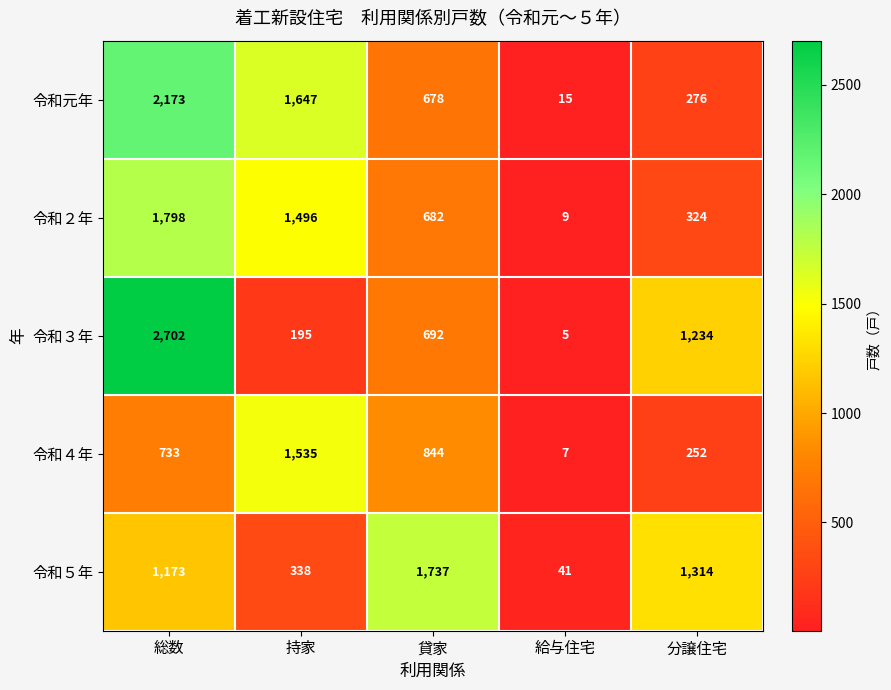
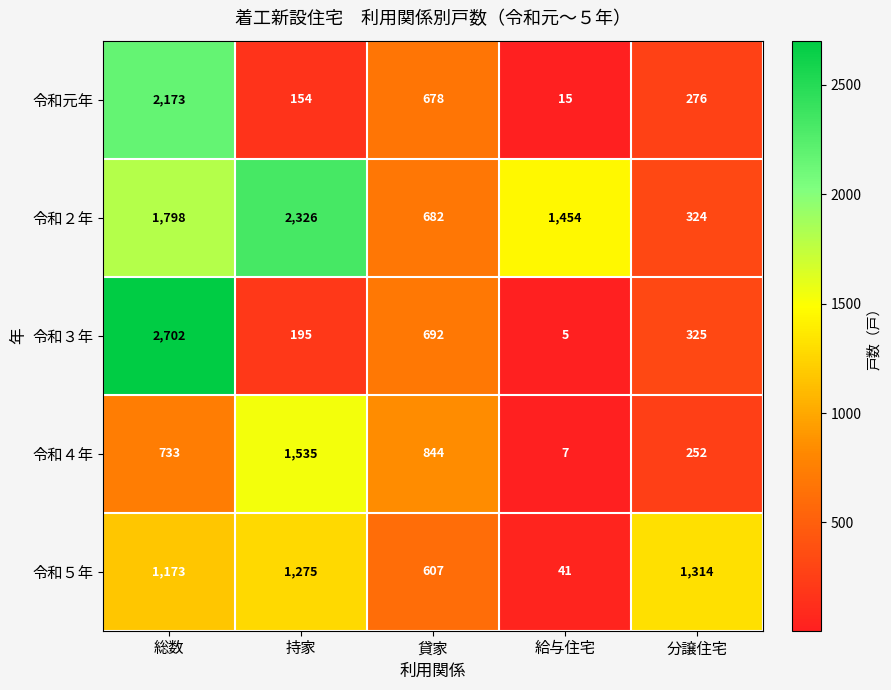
令和元年, 持家: 1,647 -> 154
令和２年, 持家: 1,496 -> 2,326
令和２年, 給与住宅: 9 -> 1,454
令和３年, 分譲住宅: 1,234 -> 325
令和５年, 持家: 338 -> 1,275
令和５年, 貸家: 1,737 -> 607
